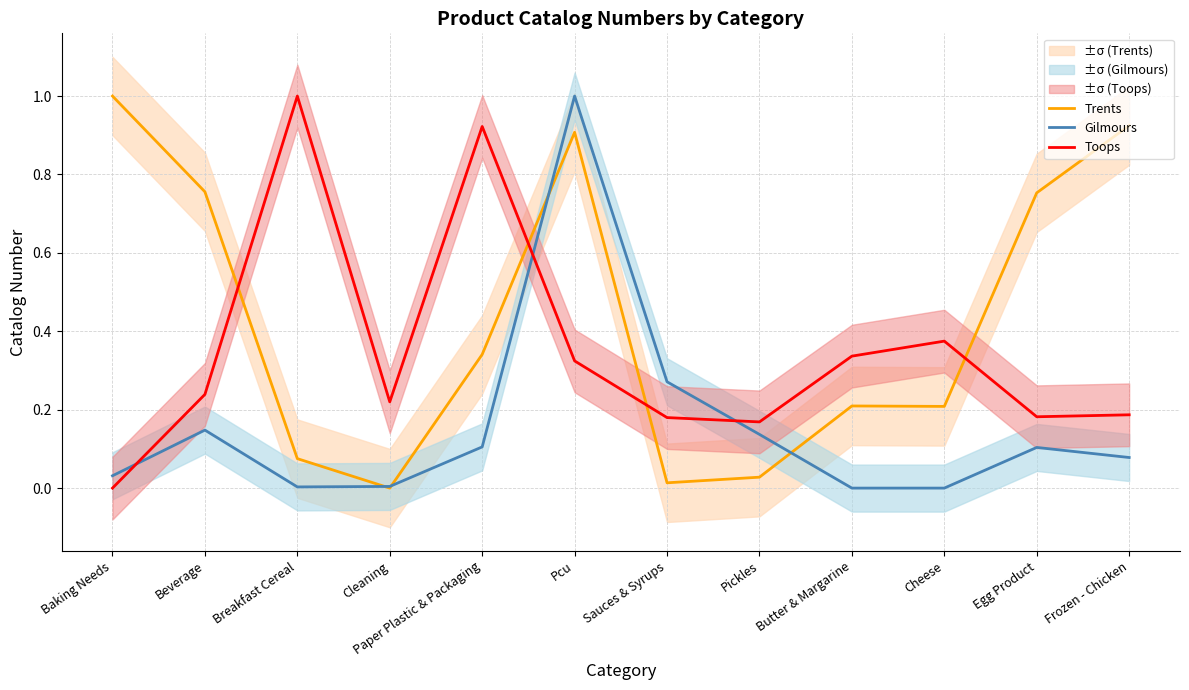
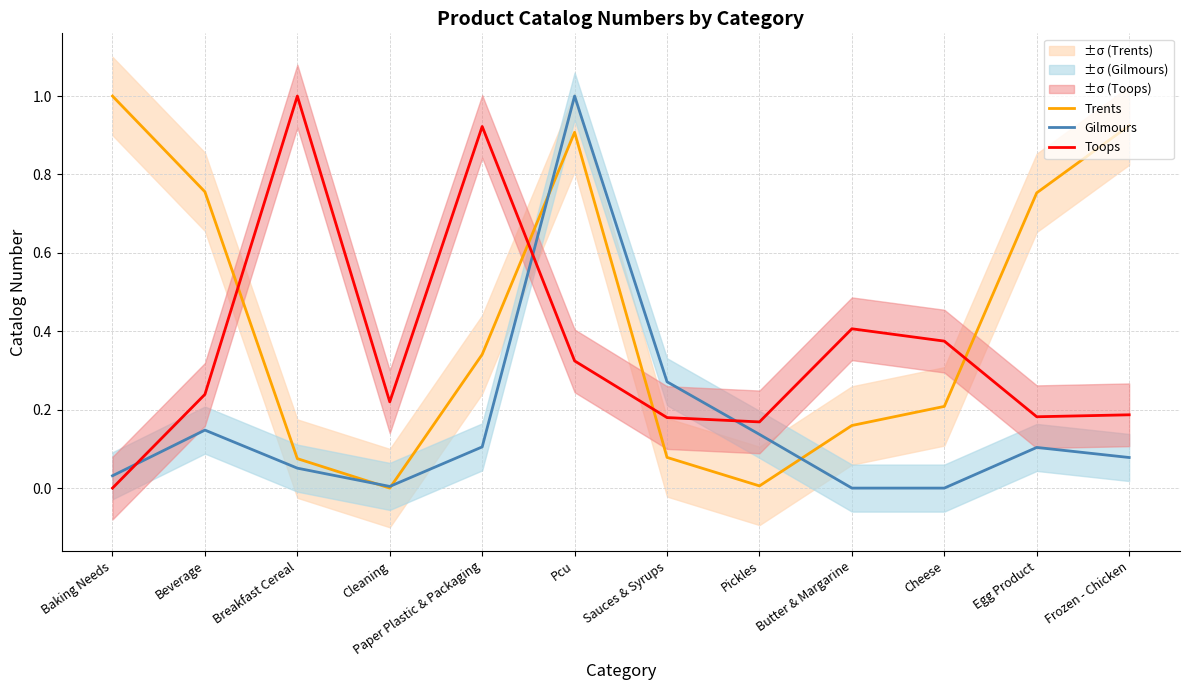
Gilmours, Breakfast Cereal: 0.00 -> 0.05
Trents, Sauces & Syrups: 0.01 -> 0.08
Trents, Pickles: 0.03 -> 0.01
Trents, Butter & Margarine: 0.21 -> 0.16
Toops, Butter & Margarine: 0.34 -> 0.41
